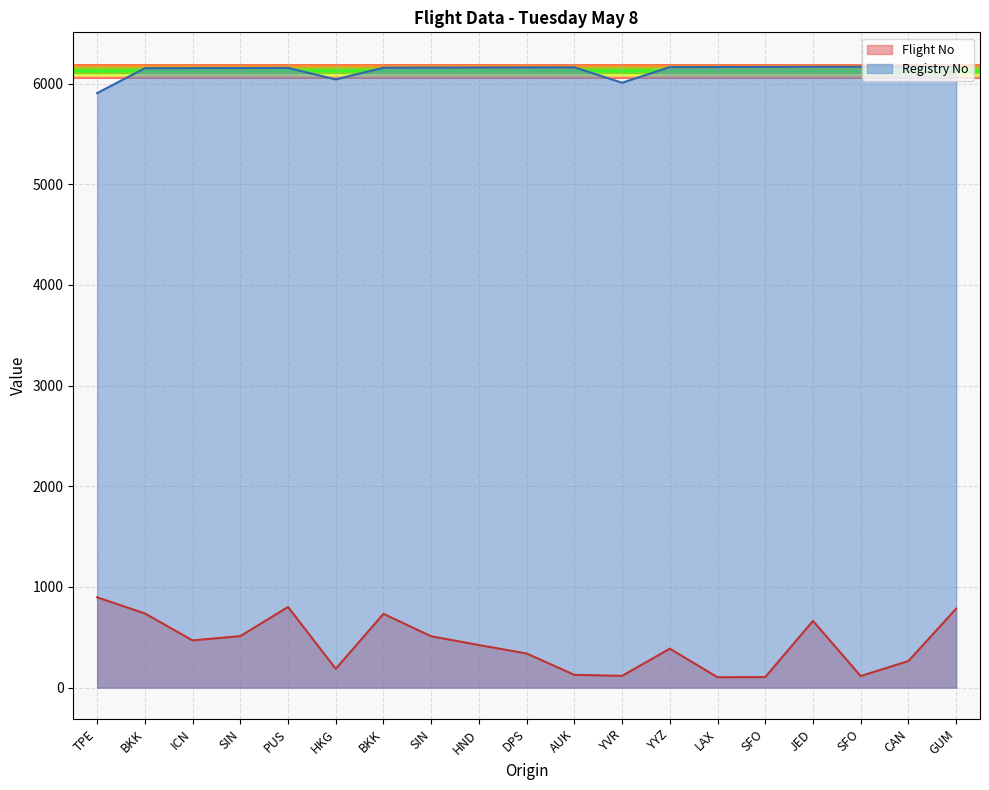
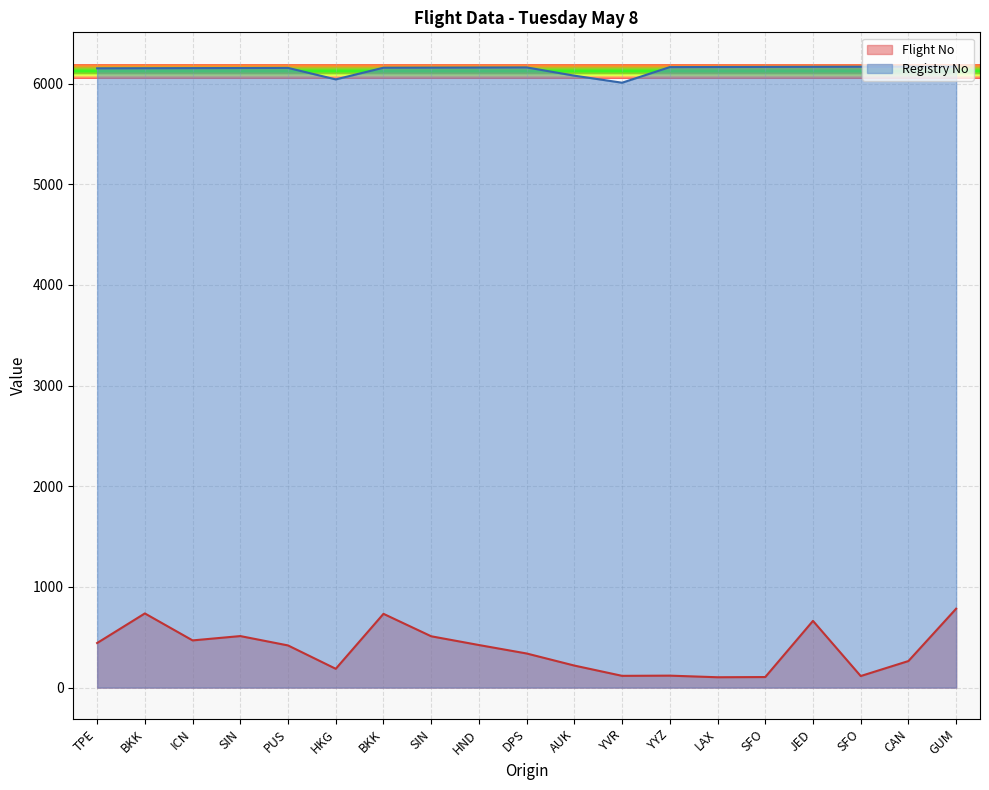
Flight No, TPE: 900 -> 440
Registry No, TPE: 5910 -> 6150
Flight No, PUS: 800 -> 420
Flight No, AUK: 130 -> 220
Registry No, AUK: 6160 -> 6080
Flight No, YYZ: 390 -> 120
